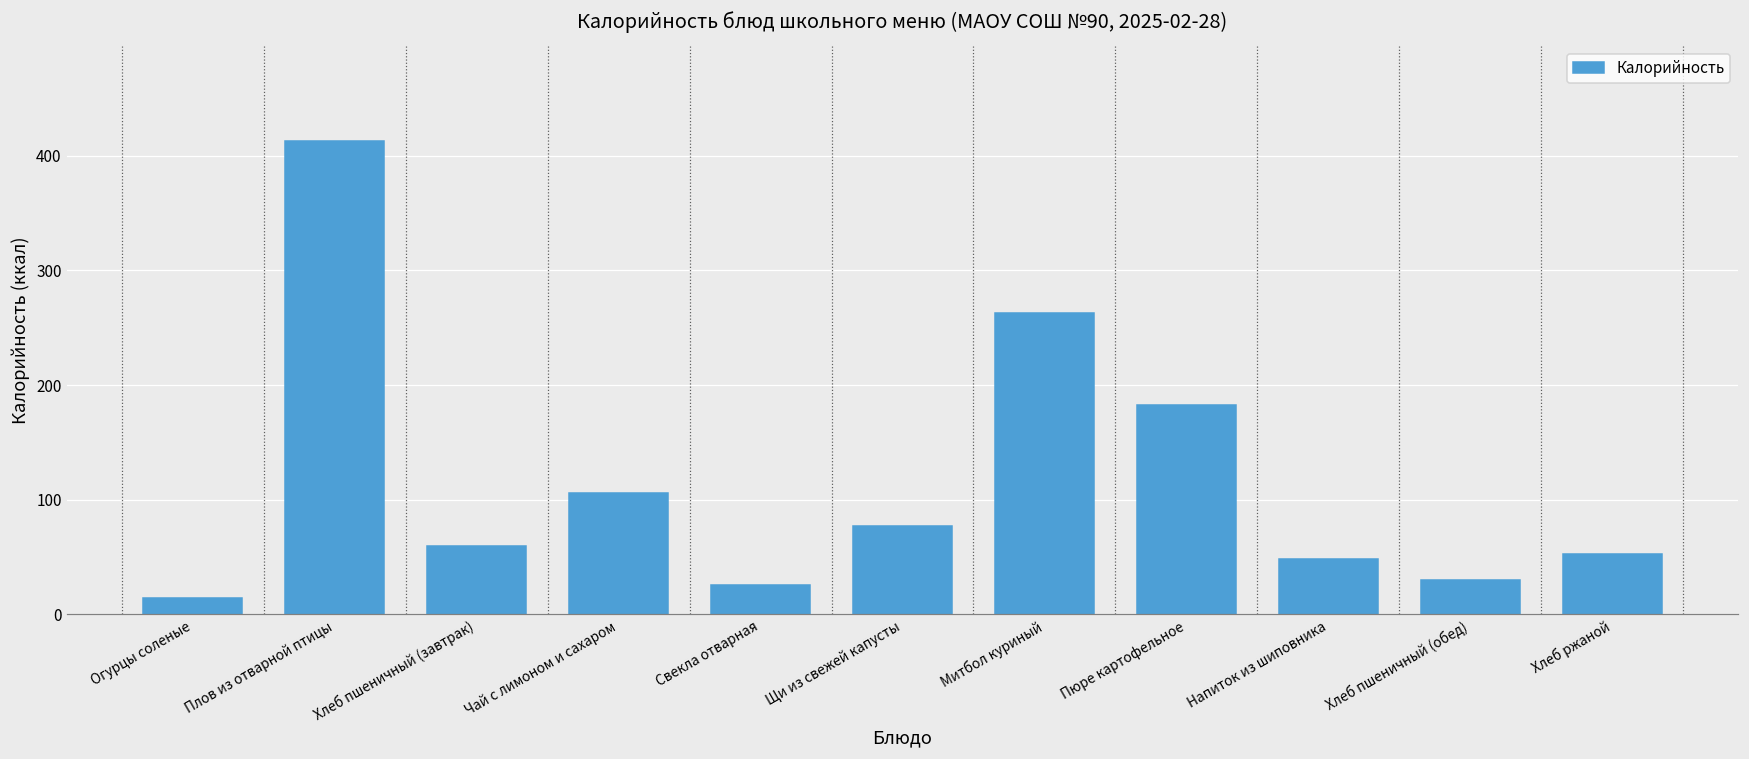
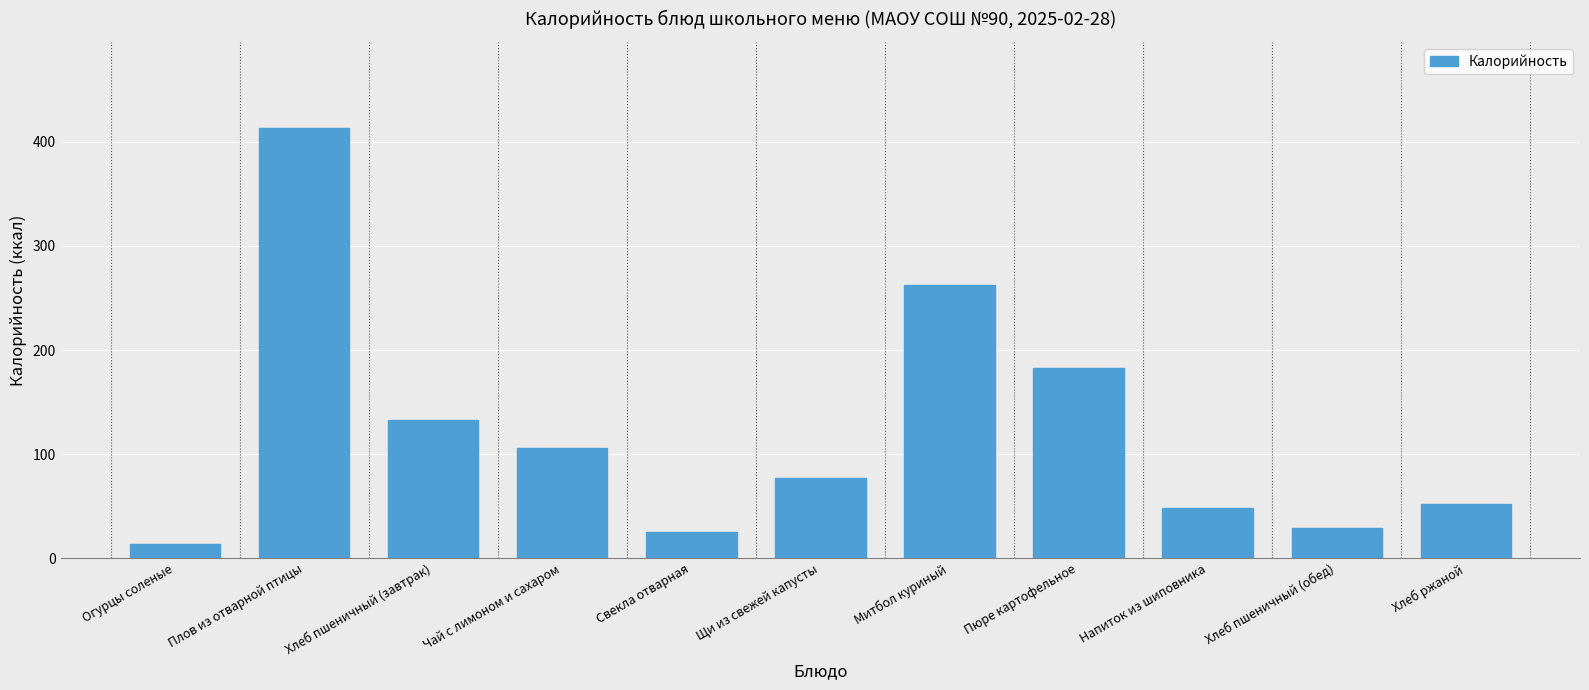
Хлеб пшеничный (завтрак): 60 -> 132
